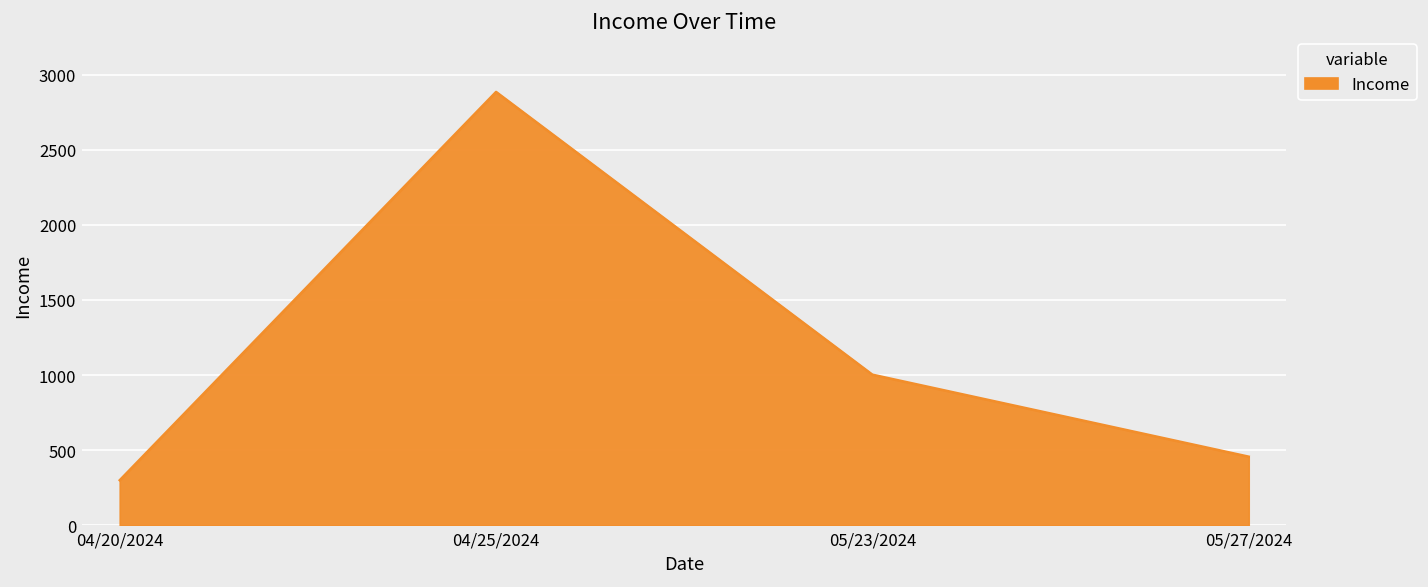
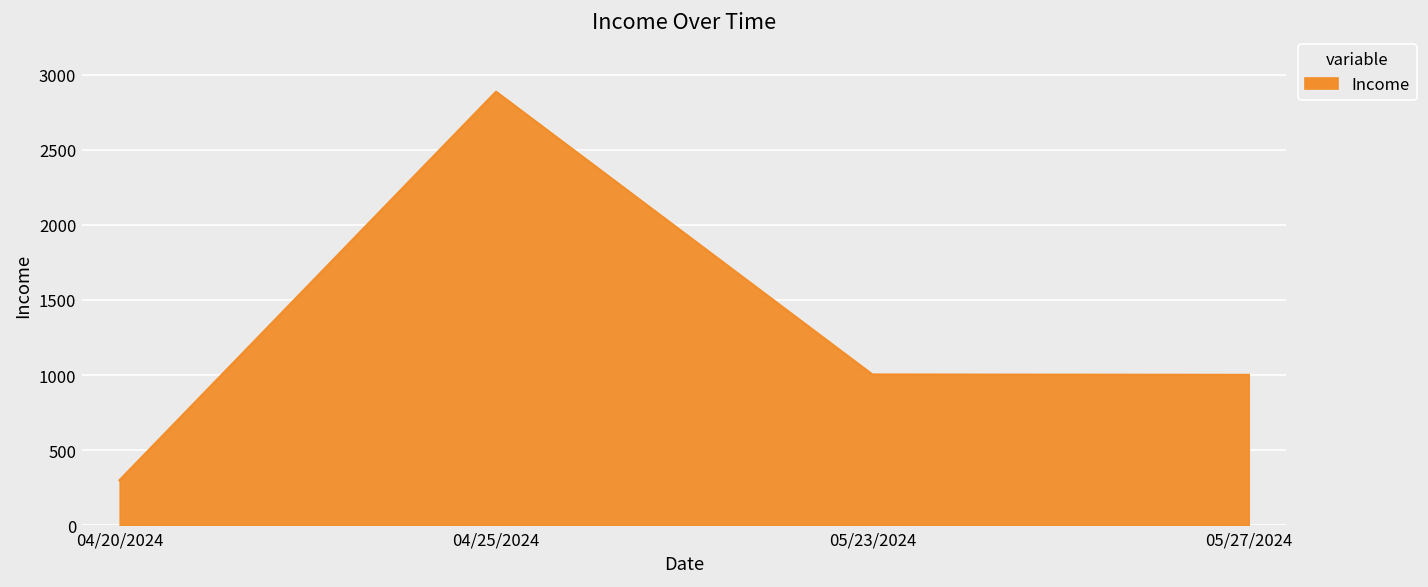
05/27/2024: 460 -> 1000
